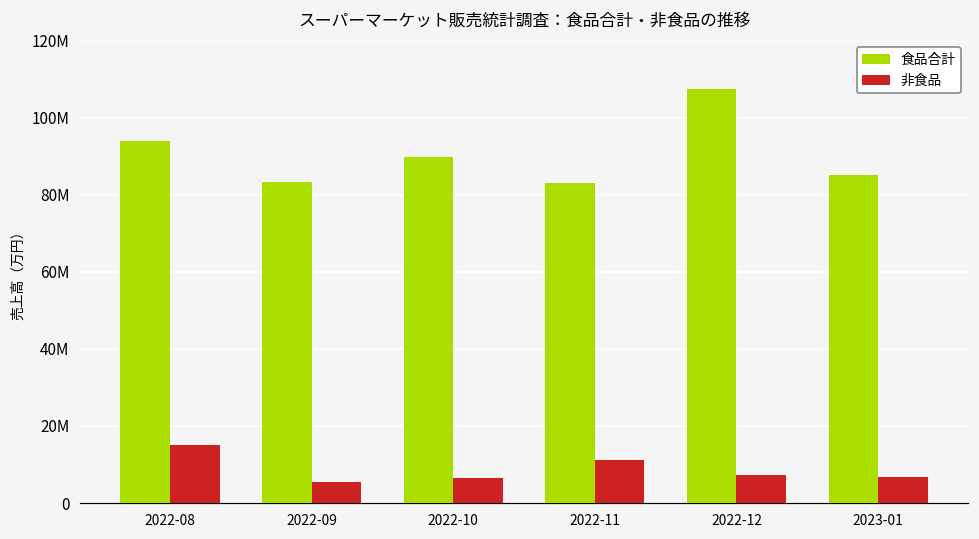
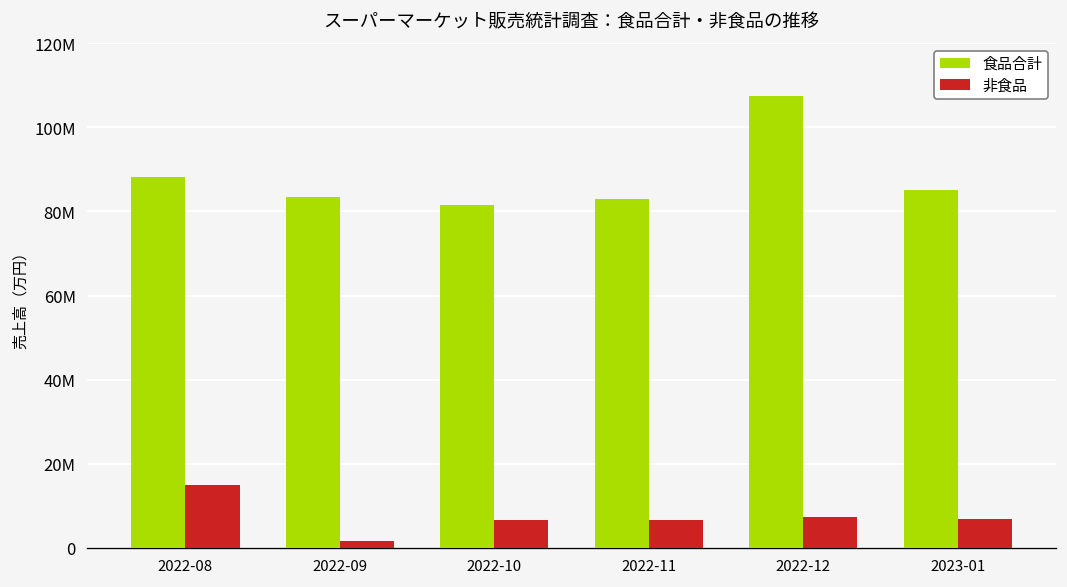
食品合計, 2022-08: 94000000 -> 88000000
非食品, 2022-09: 5000000 -> 2000000
食品合計, 2022-10: 90000000 -> 82000000
非食品, 2022-11: 11000000 -> 7000000
